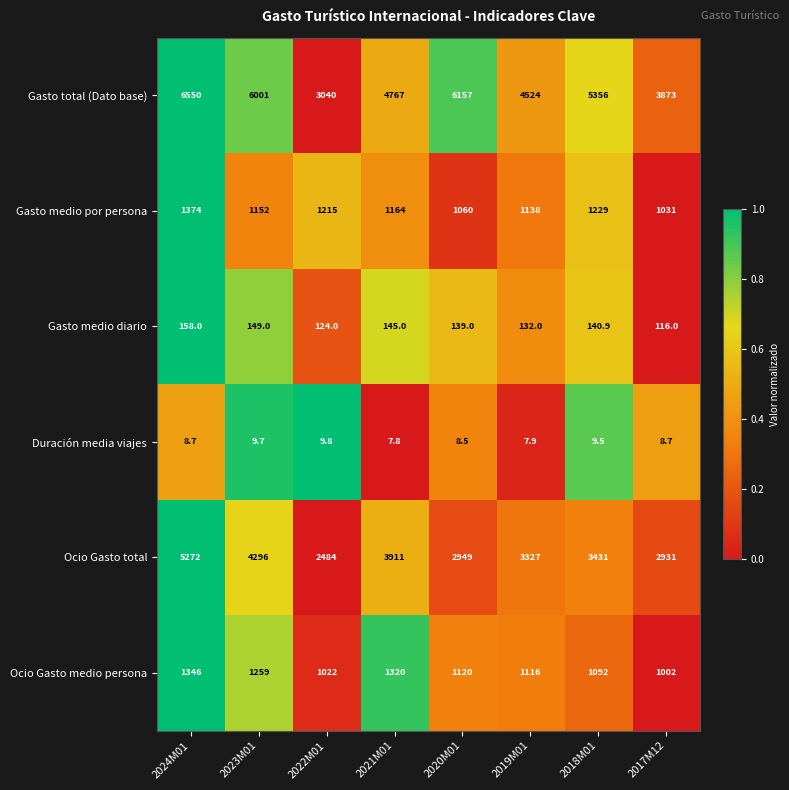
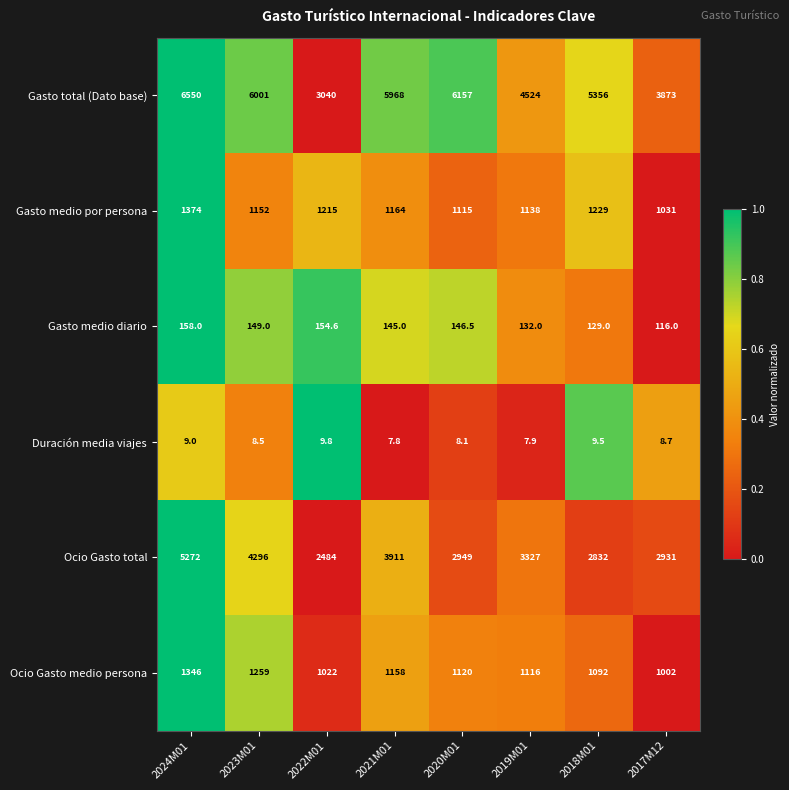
Gasto total (Dato base), 2021M01: 4767 -> 5968
Gasto medio por persona, 2020M01: 1060 -> 1115
Gasto medio diario, 2022M01: 124.0 -> 154.6
Gasto medio diario, 2020M01: 139.0 -> 146.5
Gasto medio diario, 2018M01: 140.9 -> 129.0
Duración media viajes, 2024M01: 8.7 -> 9.0
Duración media viajes, 2023M01: 9.7 -> 8.5
Duración media viajes, 2020M01: 8.5 -> 8.1
Ocio Gasto total, 2018M01: 3431 -> 2832
Ocio Gasto medio persona, 2021M01: 1320 -> 1158
